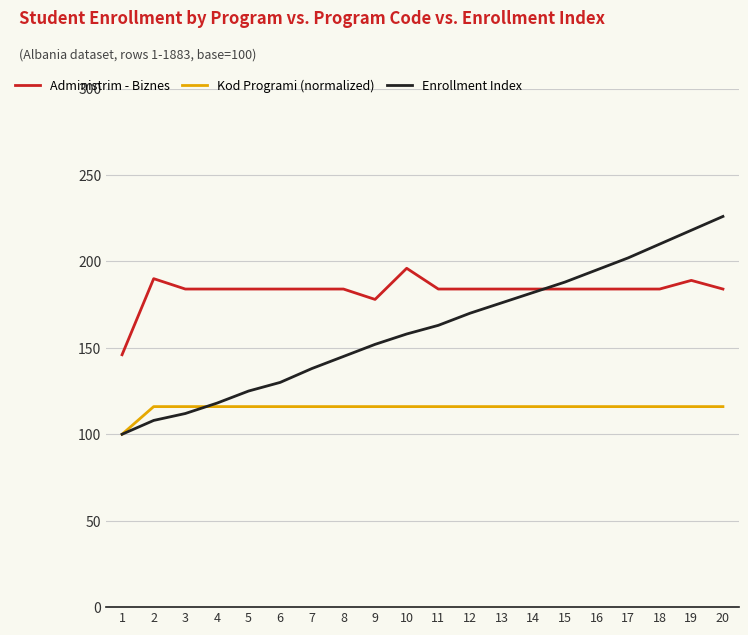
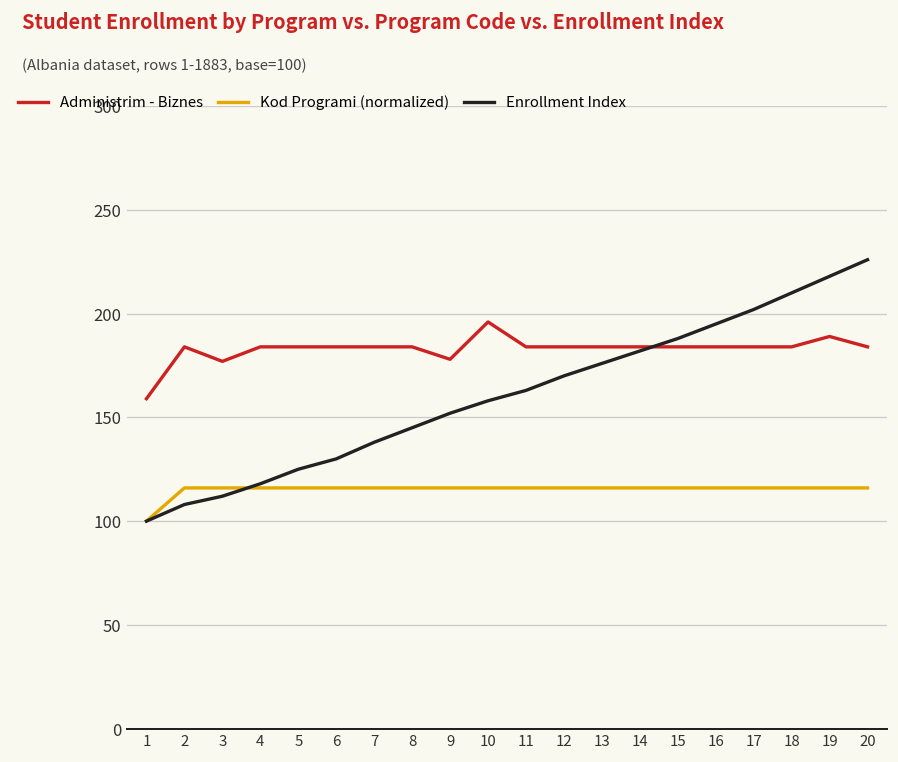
Administrim - Biznes, 1: 146 -> 159
Administrim - Biznes, 2: 190 -> 184
Administrim - Biznes, 3: 184 -> 177
